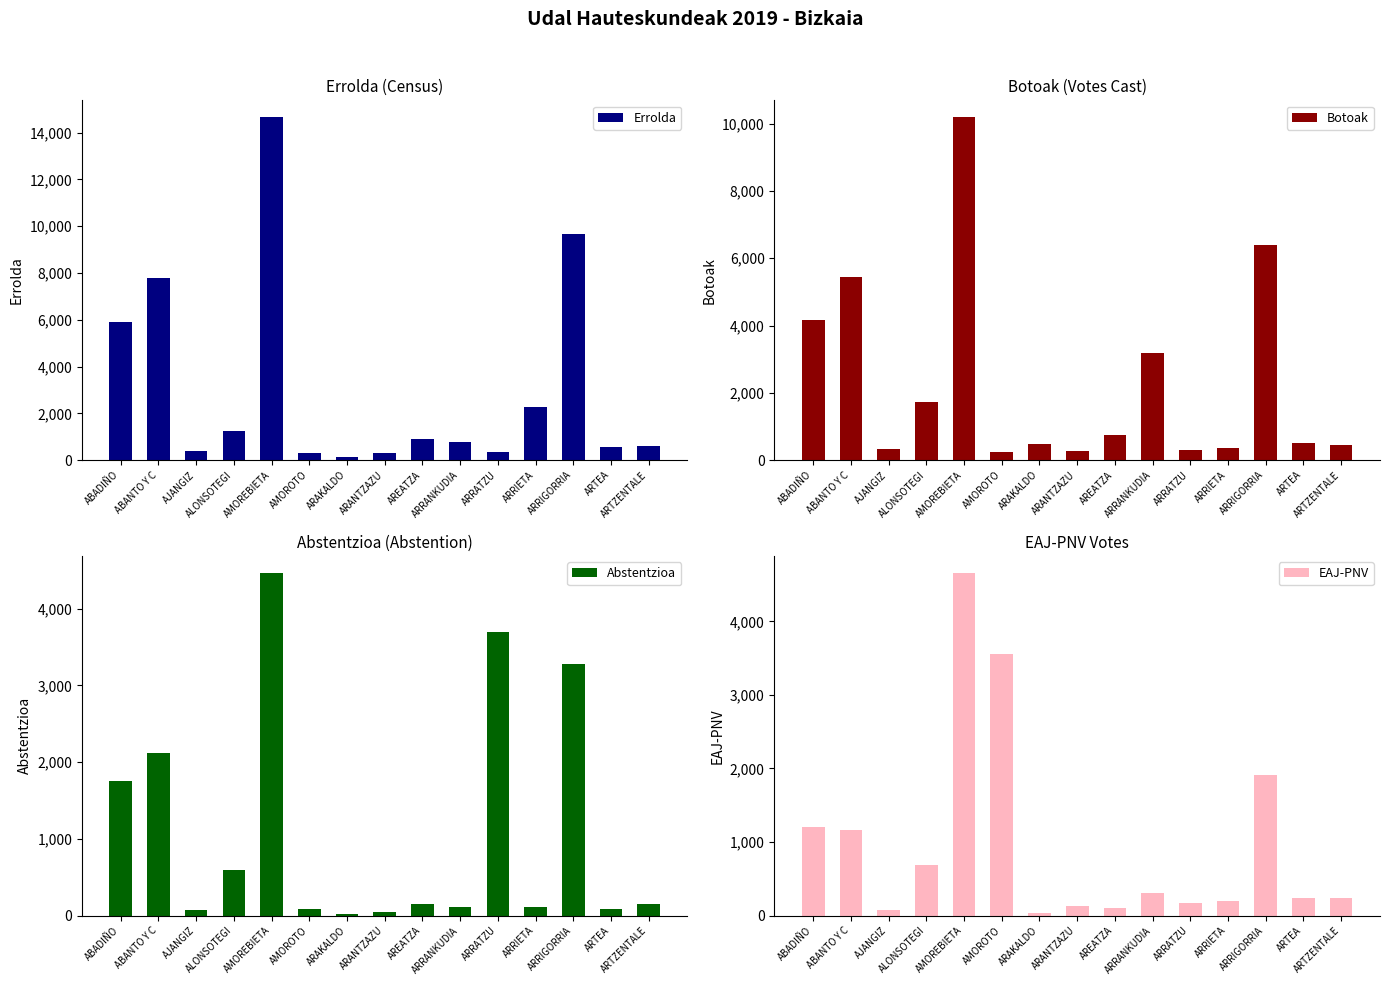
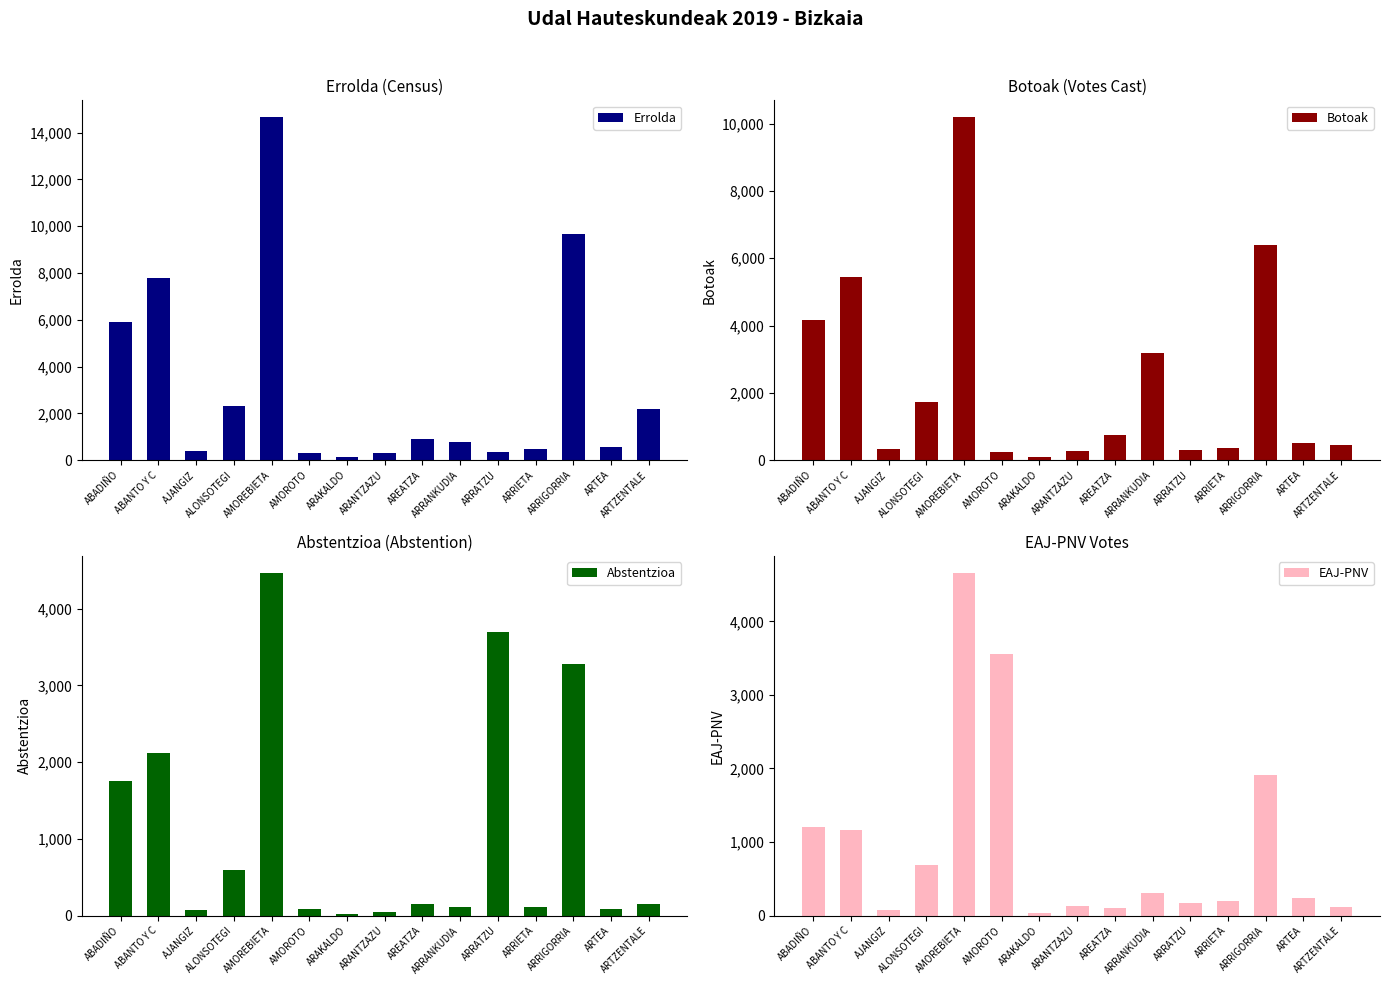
Errolda (Census), ALONSOTEGI: 1,200 -> 2,300
Errolda (Census), ARRIETA: 2,200 -> 500
Errolda (Census), ARTZENTALE: 600 -> 2,200
Botoak (Votes Cast), ARAKALDO: 500 -> 100
EAJ-PNV Votes, ARTZENTALE: 200 -> 100
